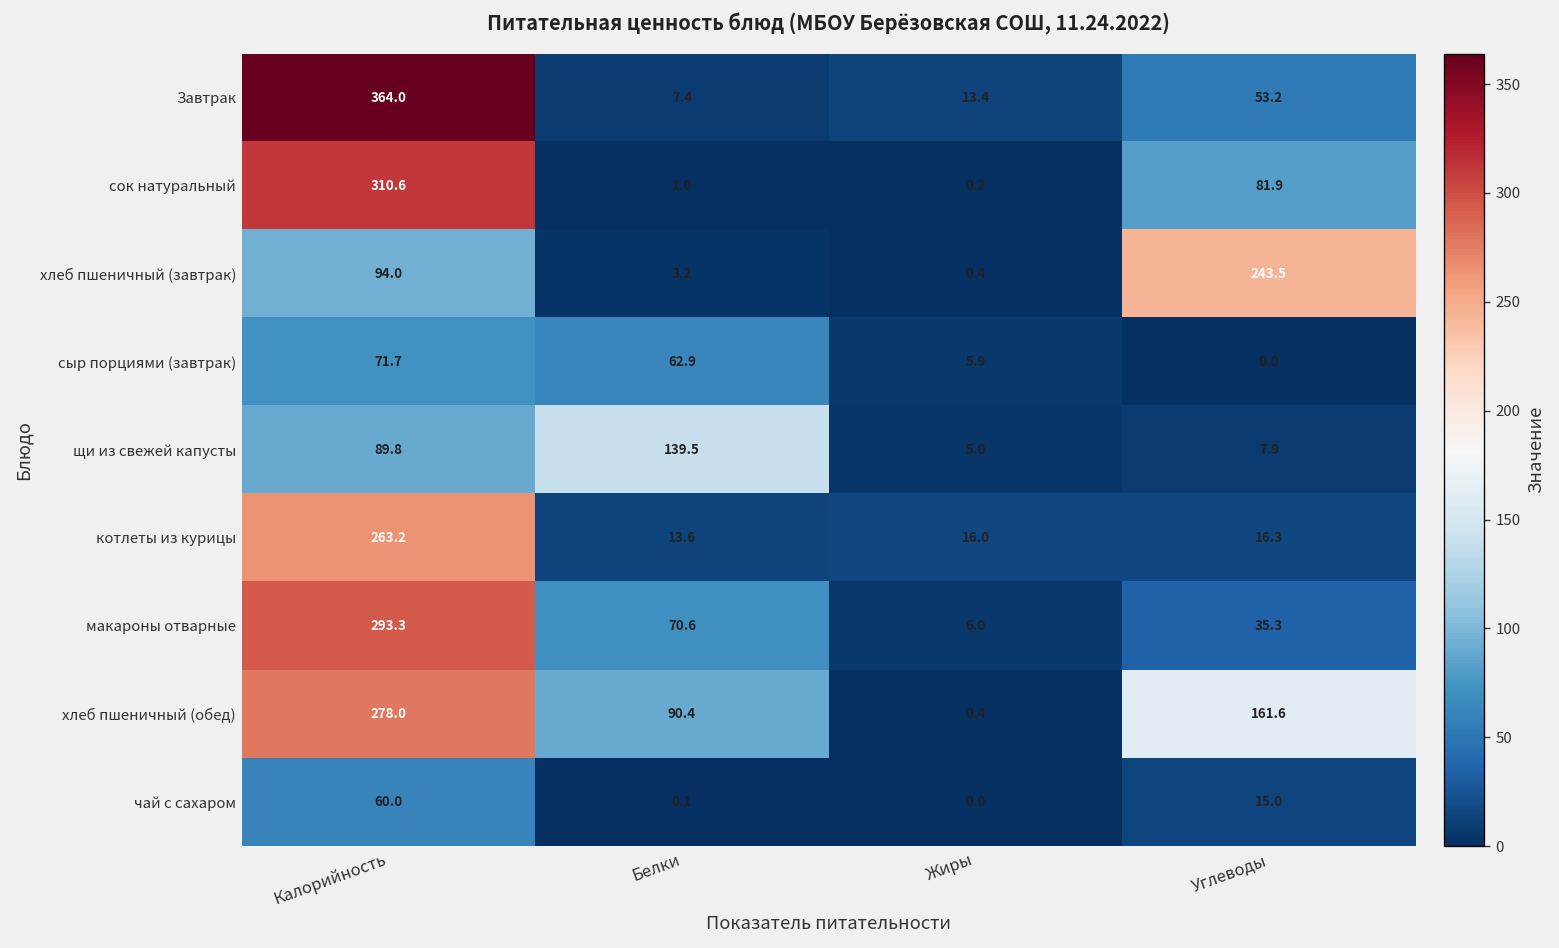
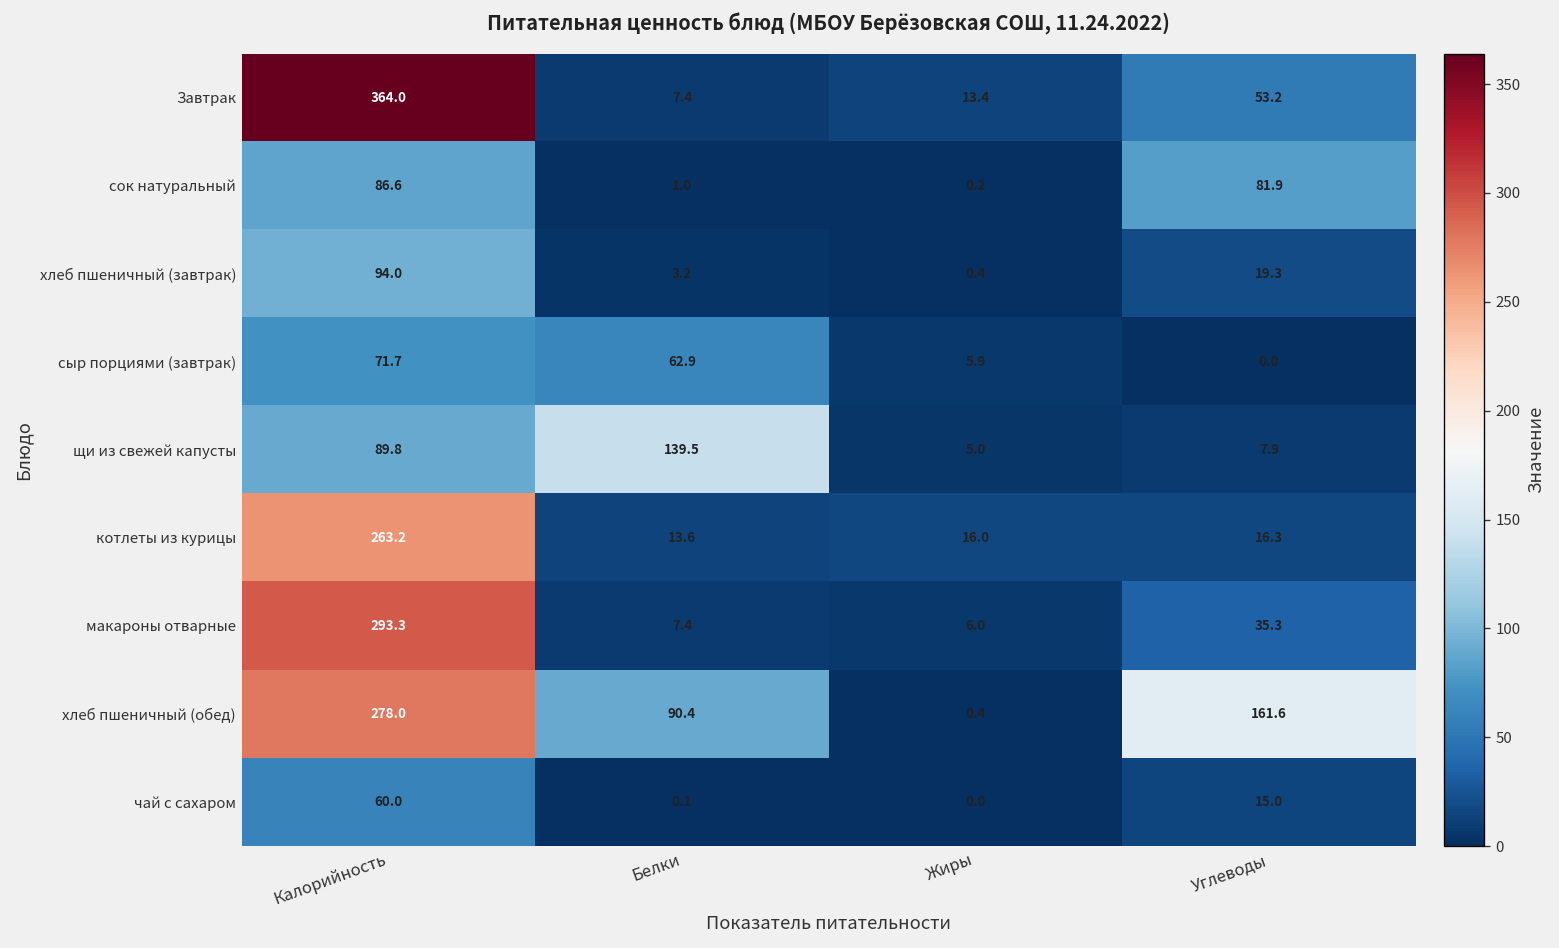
сок натуральный, Калорийность: 310.6 -> 86.6
хлеб пшеничный (завтрак), Углеводы: 243.5 -> 19.3
макароны отварные, Белки: 70.6 -> 7.4
